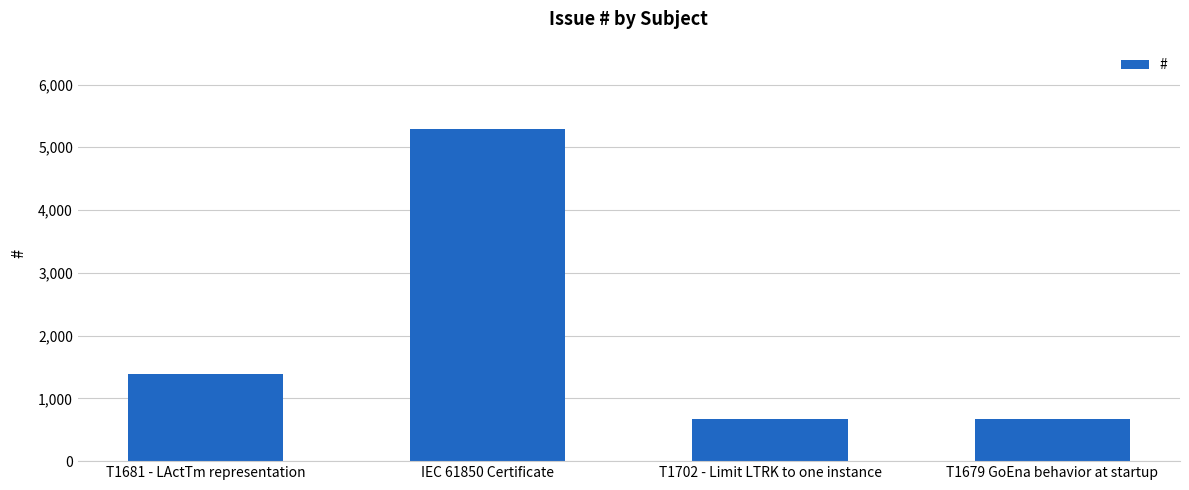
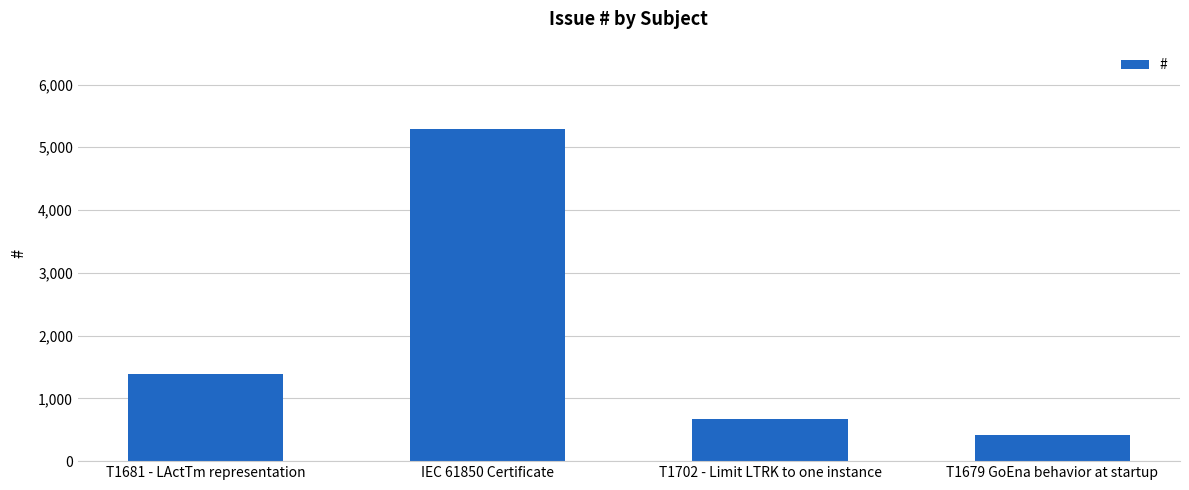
T1679 GoEna behavior at startup: 700 -> 400
